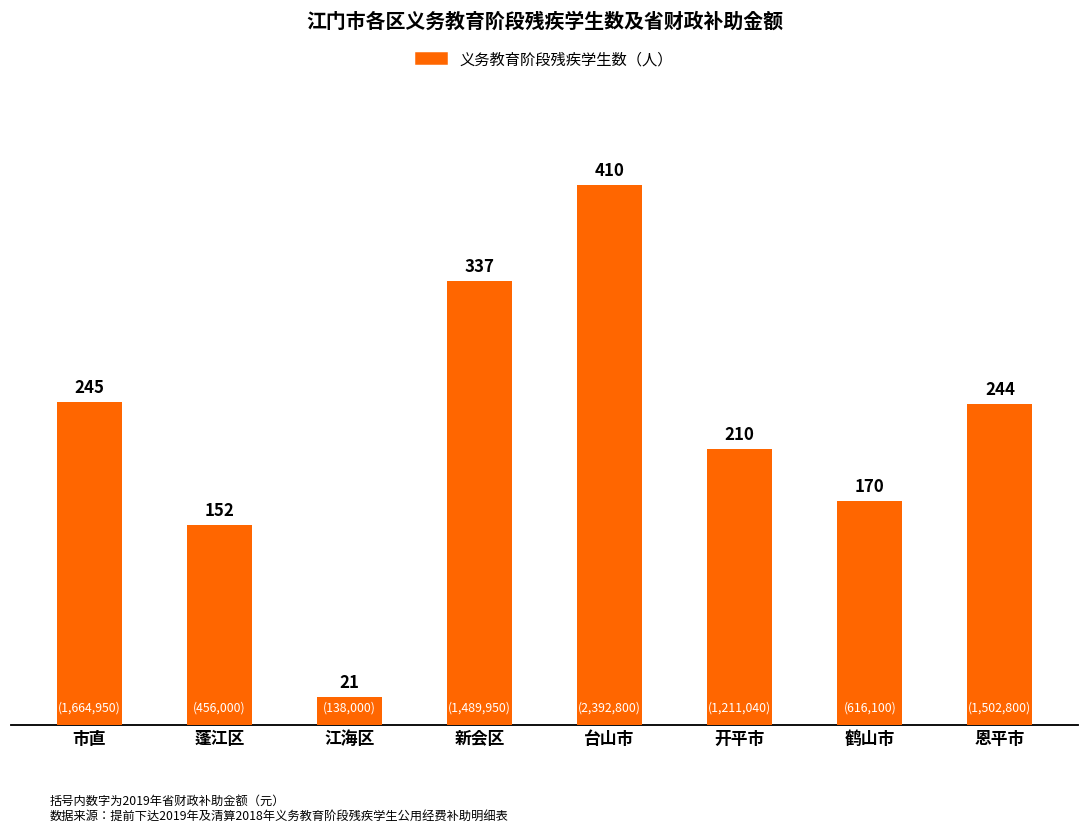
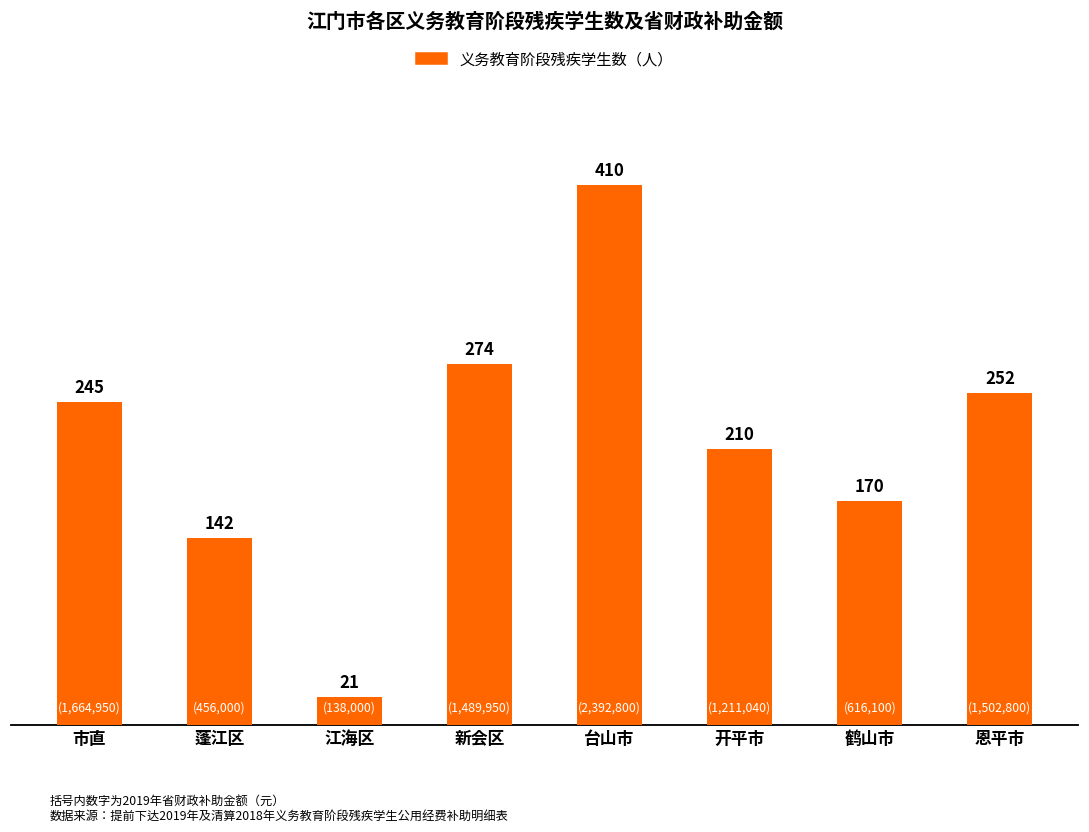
蓬江区: 152 -> 142
新会区: 337 -> 274
恩平市: 244 -> 252
